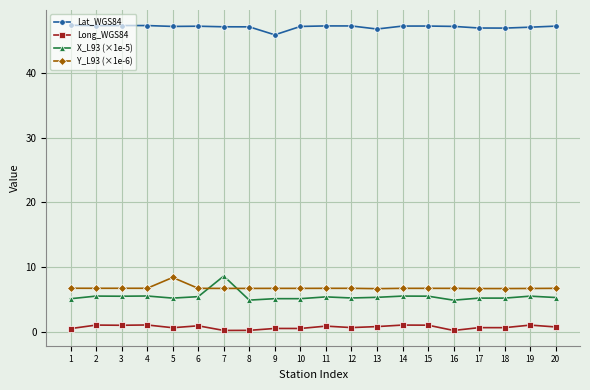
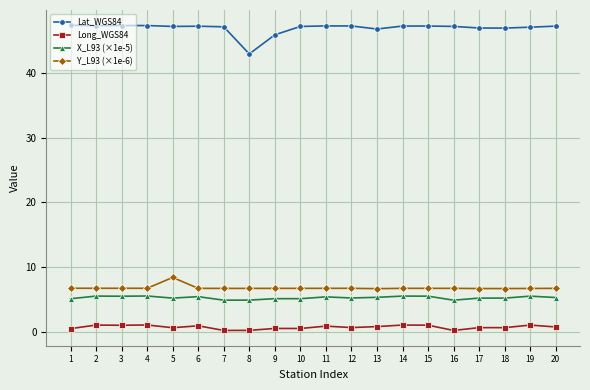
X_L93 (×1e-5), 7: 9 -> 5
Lat_WGS84, 8: 47 -> 43
